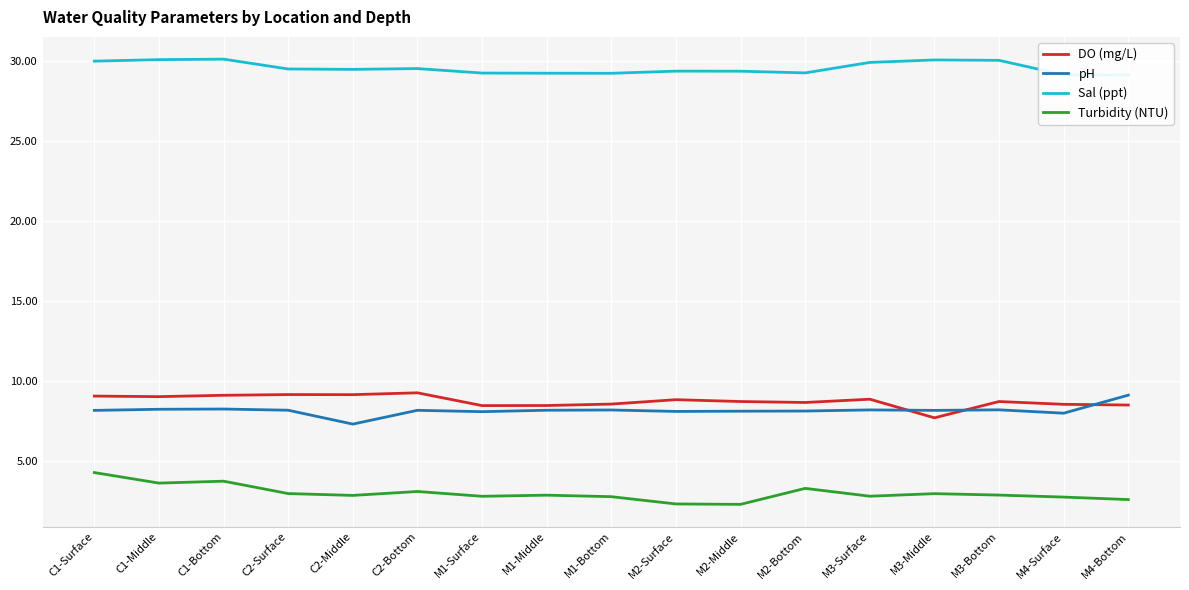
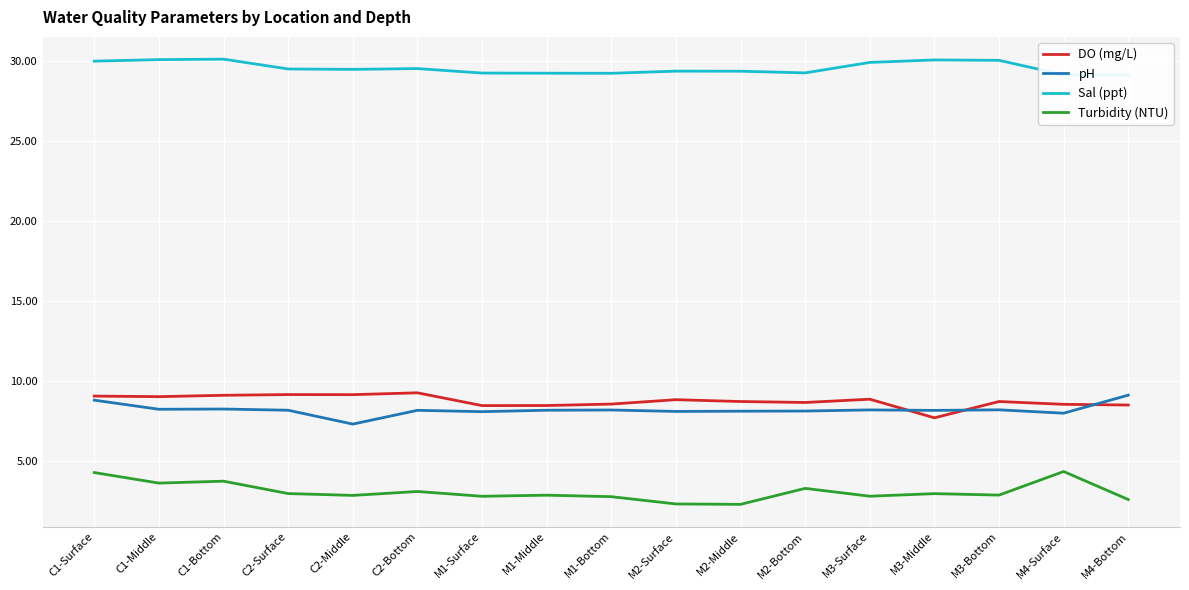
pH, C1-Surface: 8.2 -> 8.8
Turbidity (NTU), M4-Surface: 2.7 -> 4.3
